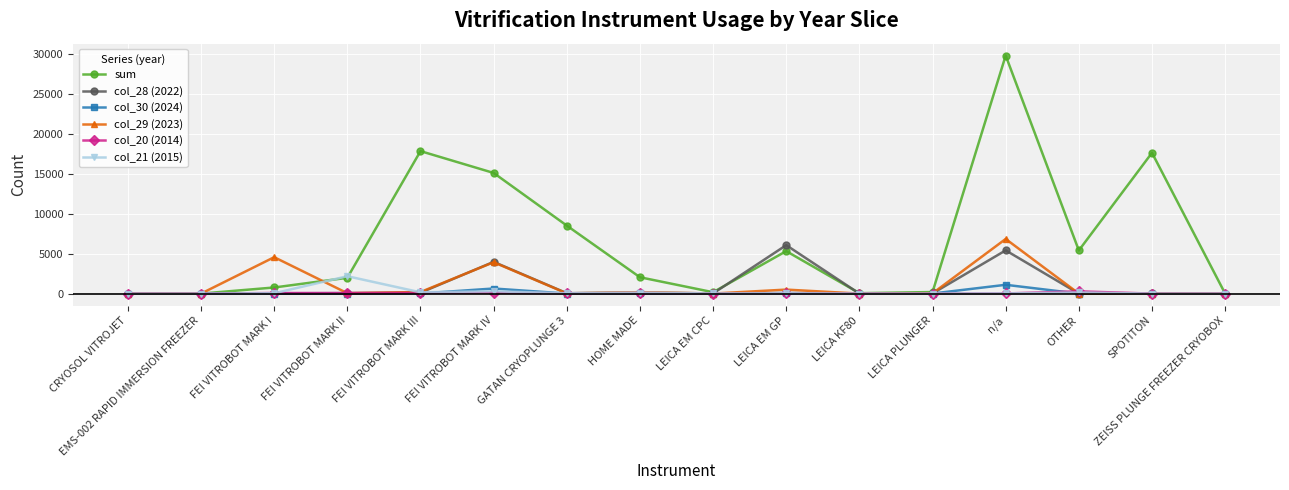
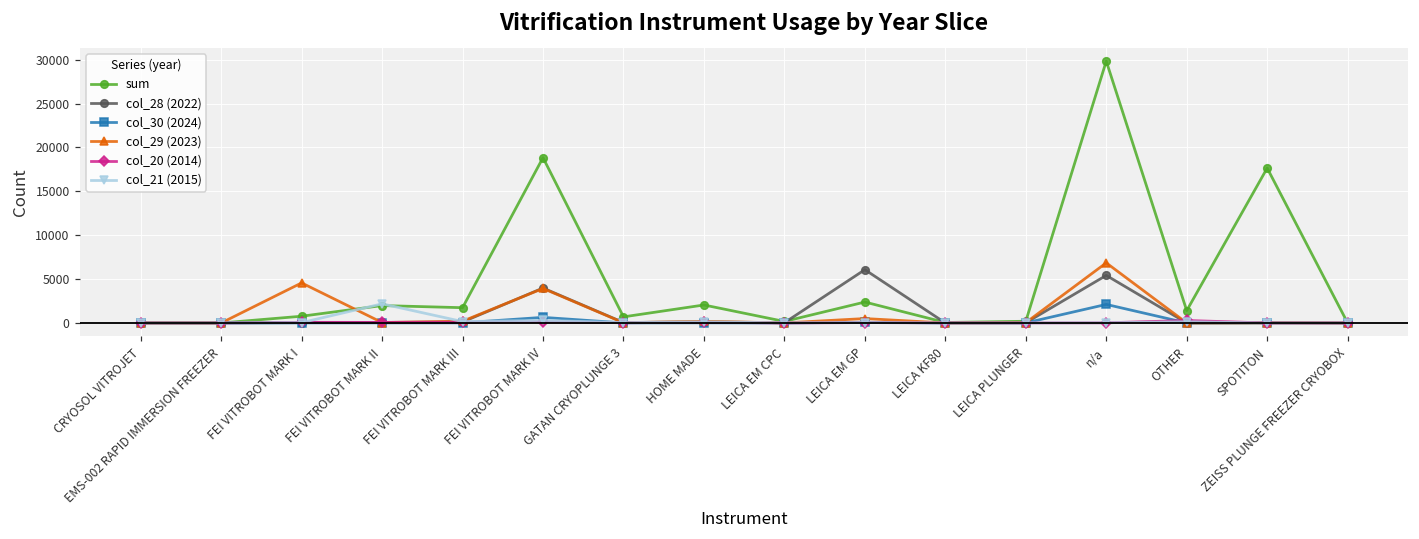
sum, FEI VITROBOT MARK III: 18000 -> 2000
sum, FEI VITROBOT MARK IV: 15000 -> 19000
sum, GATAN CRYOPLUNGE 3: 9000 -> 1000
sum, LEICA EM GP: 5000 -> 2000
col_30 (2024), n/a: 1000 -> 2000
sum, OTHER: 5000 -> 1000
